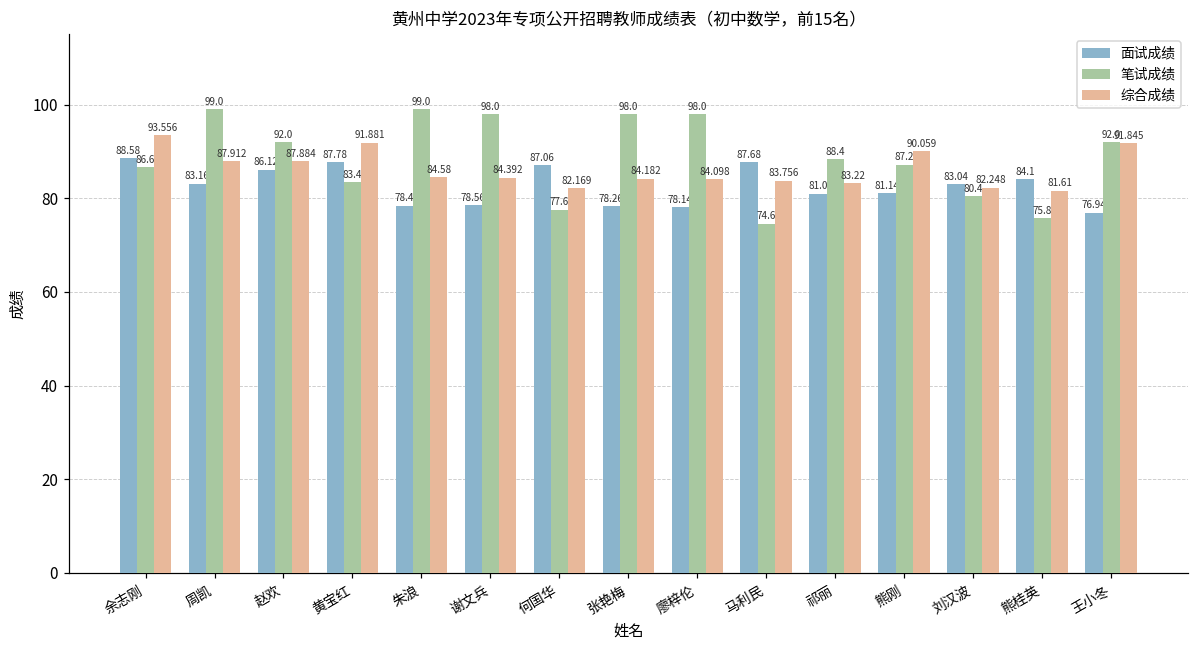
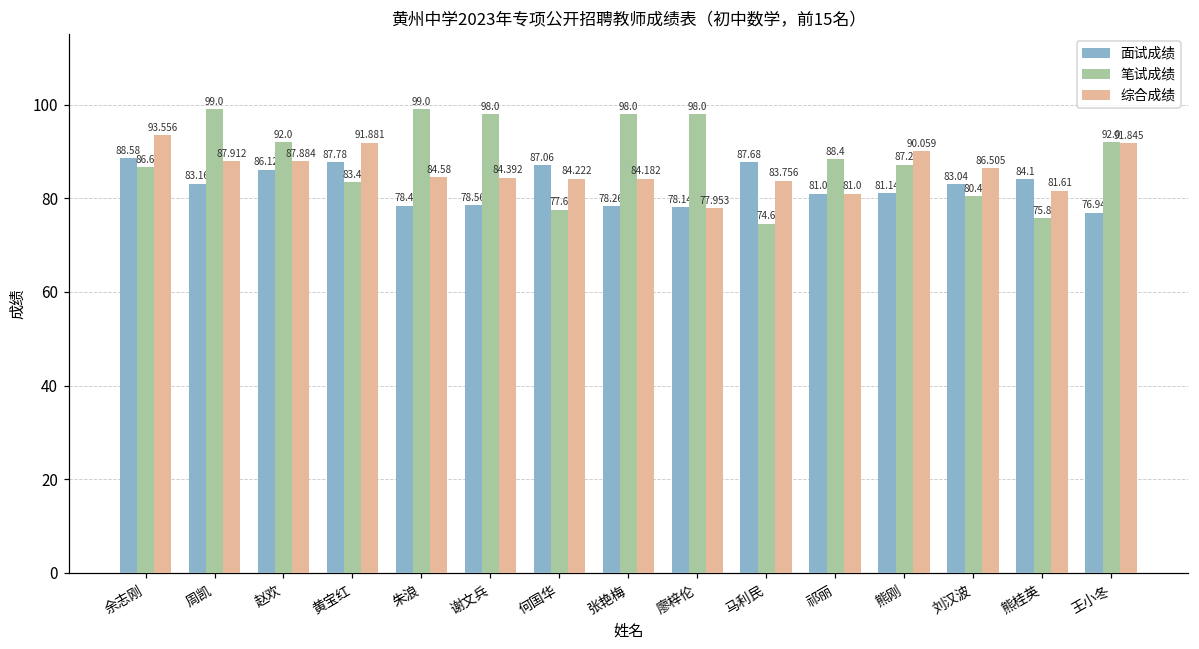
综合成绩, 何国华: 82.169 -> 84.222
综合成绩, 廖梓伦: 84.098 -> 77.953
综合成绩, 祁丽: 83.22 -> 81.0
综合成绩, 刘汉波: 82.248 -> 86.505
